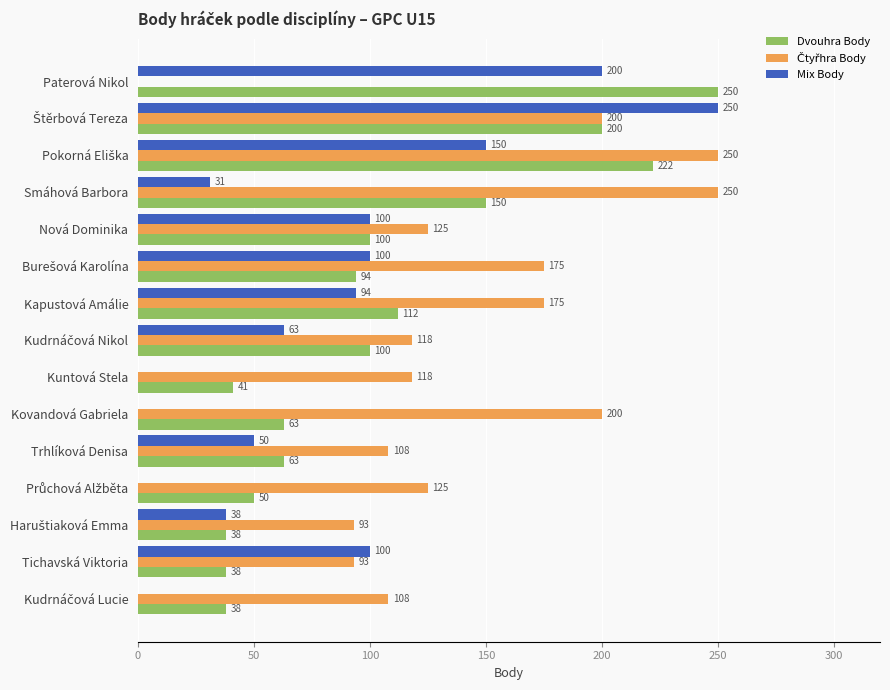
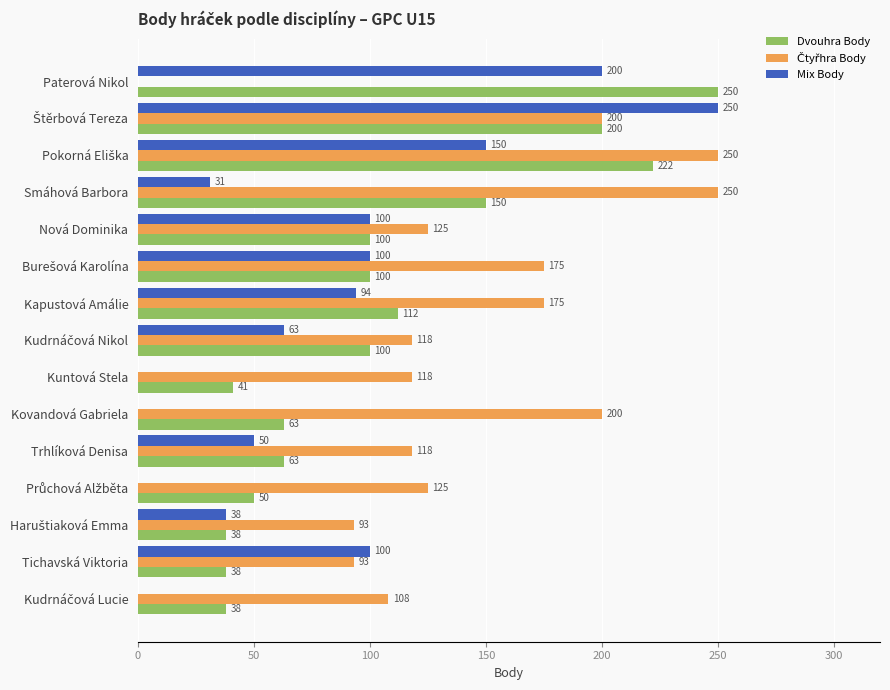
Dvouhra Body, Burešová Karolína: 94 -> 100
Čtyřhra Body, Trhlíková Denisa: 108 -> 118
